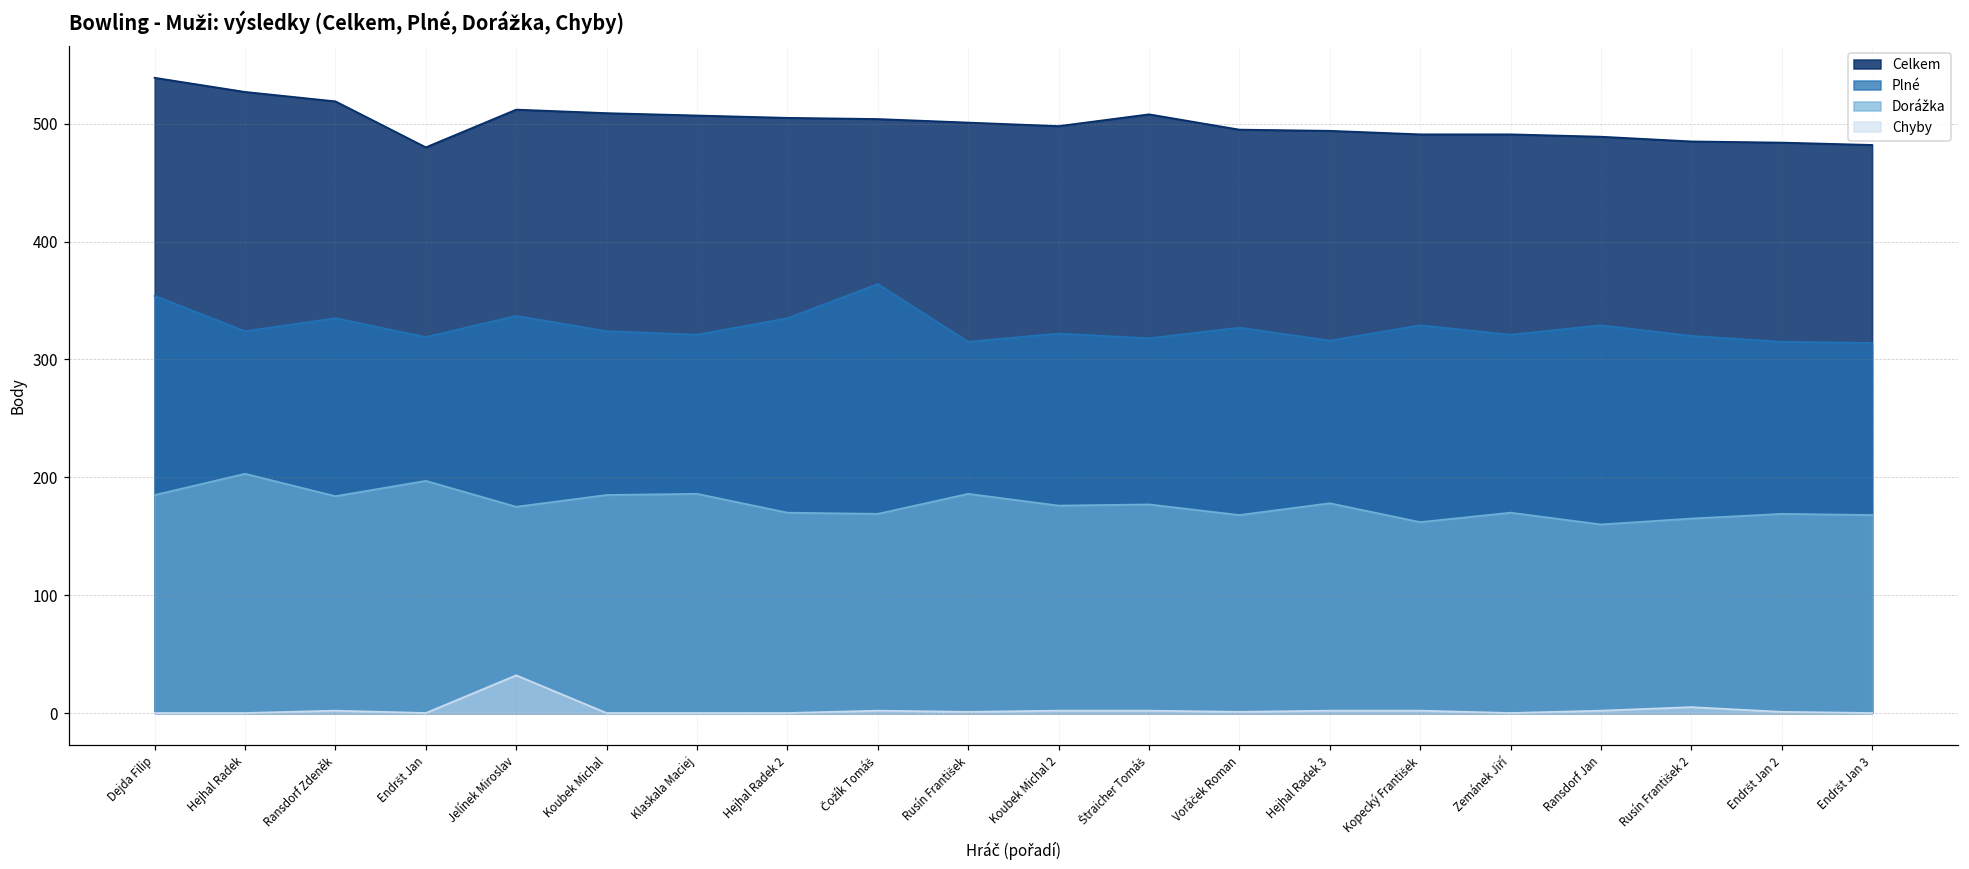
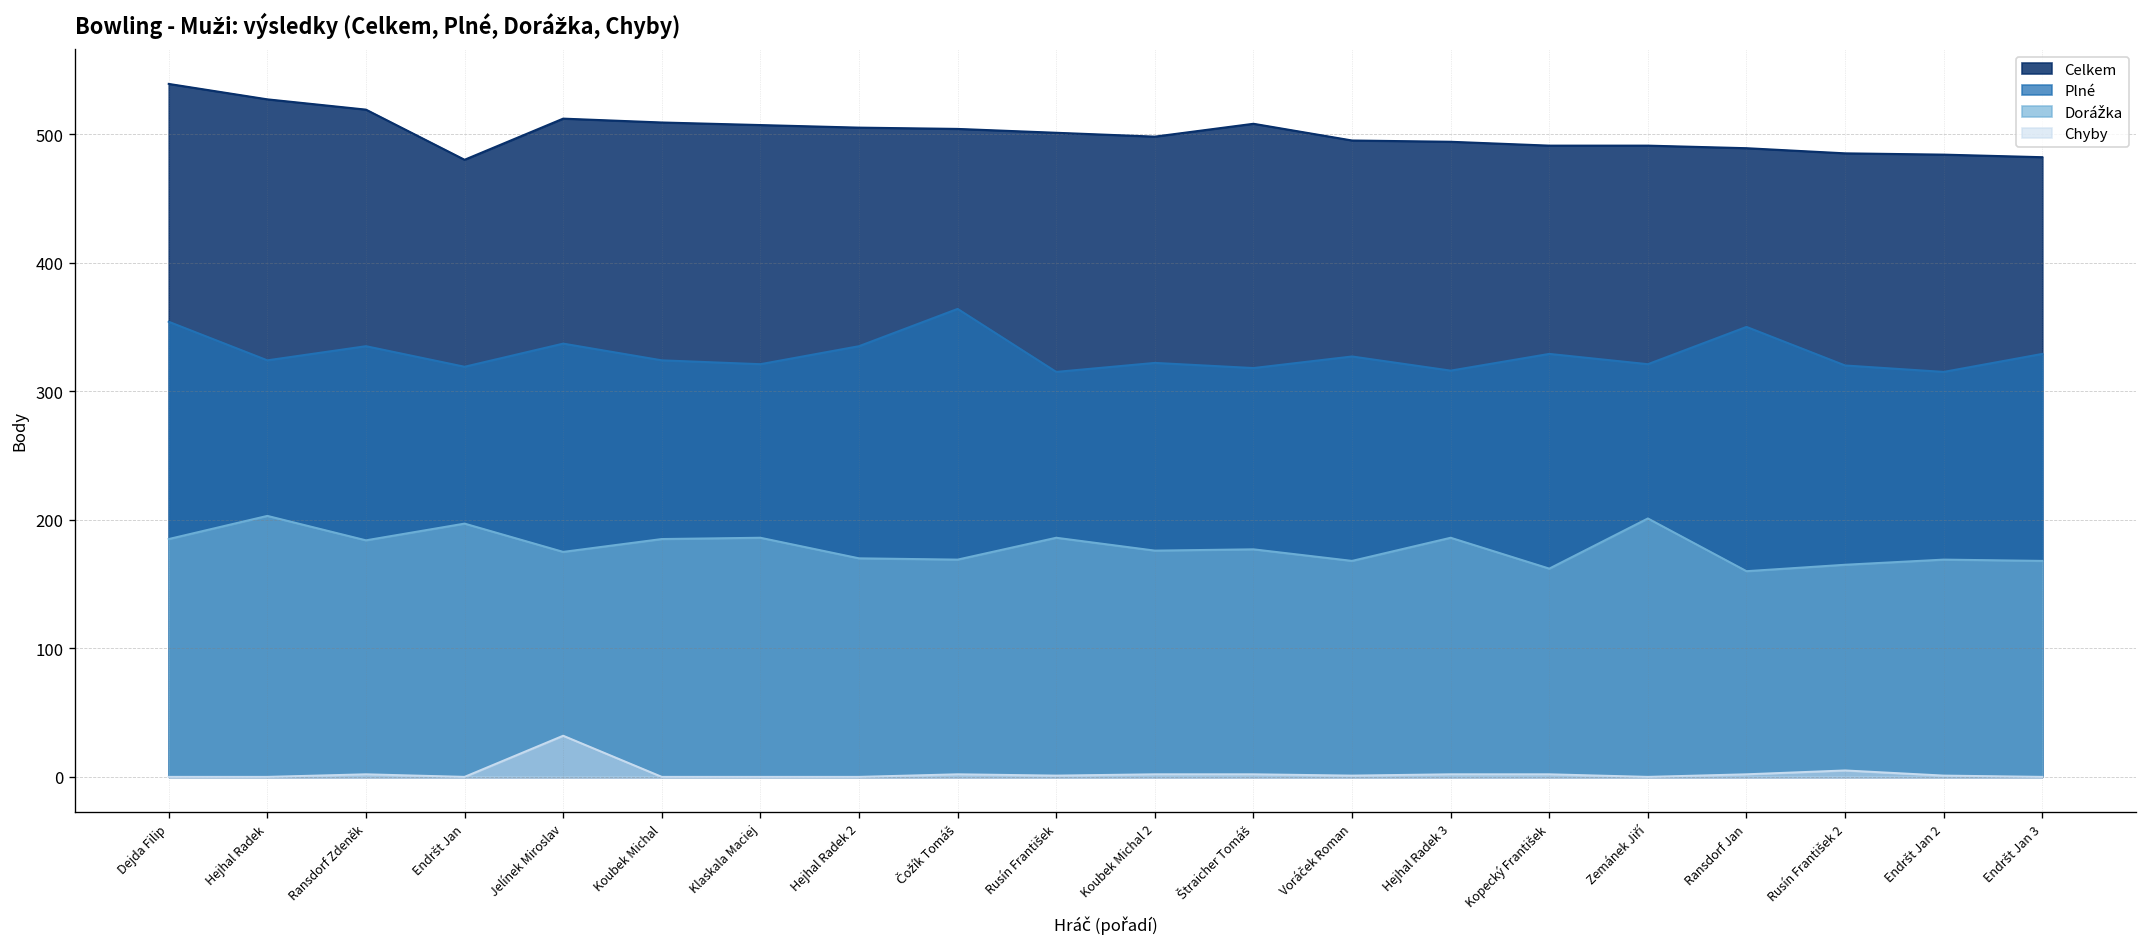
Dorážka, Hejhal Radek 3: 178 -> 186
Dorážka, Zemánek Jiří: 170 -> 201
Plné, Ransdorf Jan: 329 -> 350
Plné, Endršt Jan 3: 314 -> 329
